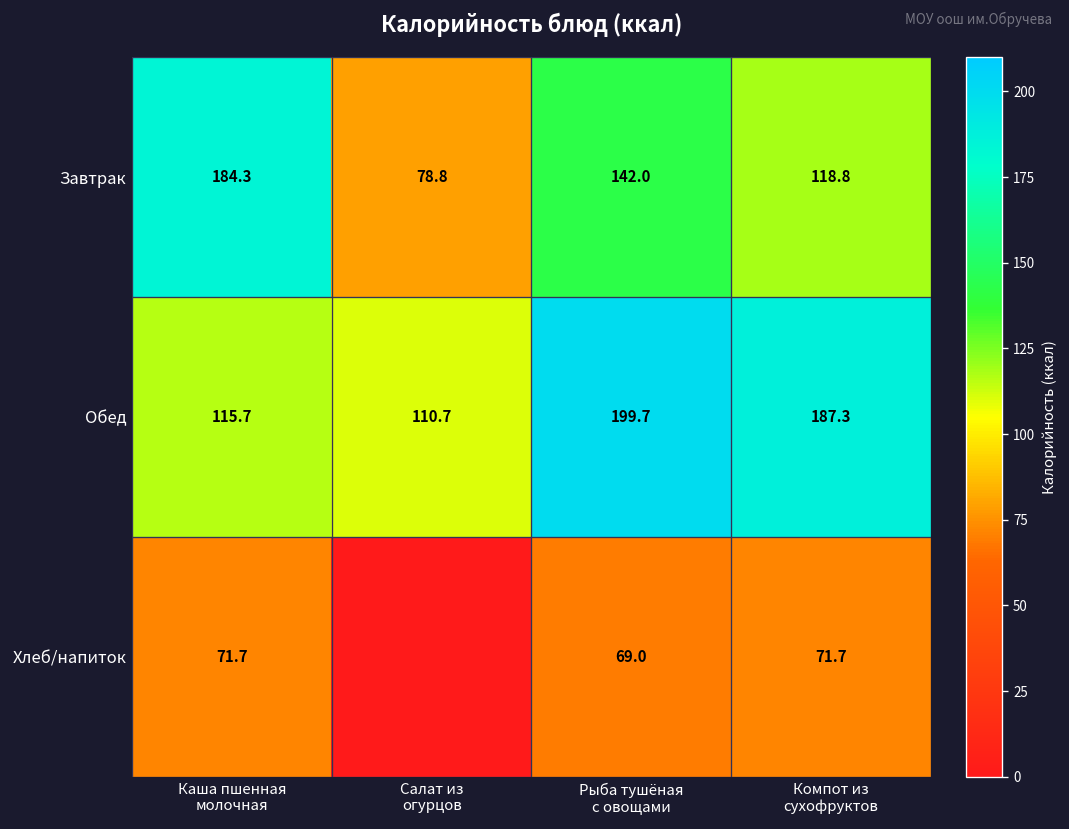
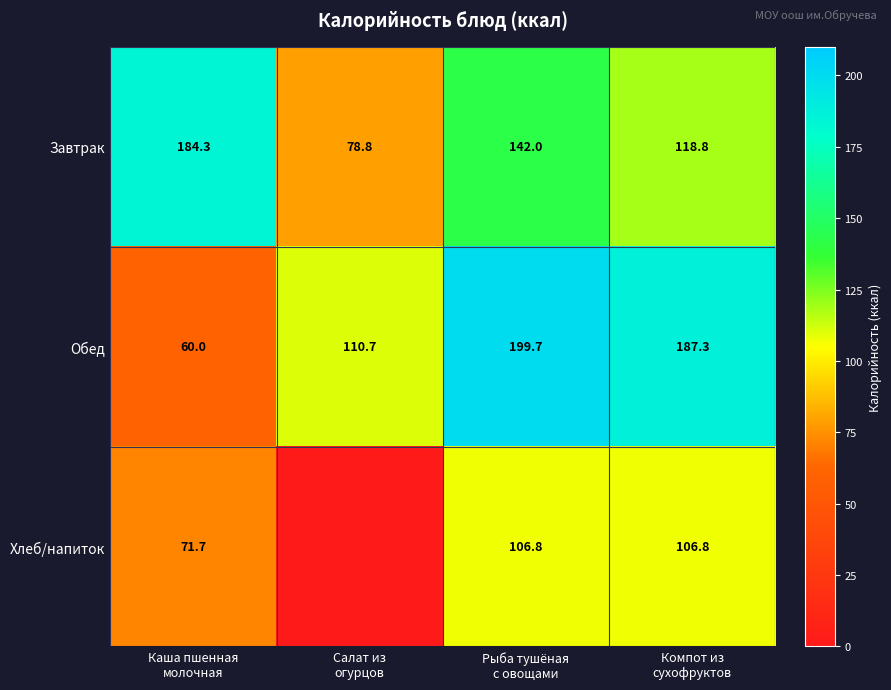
Обед, Каша пшенная молочная: 115.7 -> 60.0
Хлеб/напиток, Рыба тушёная с овощами: 69.0 -> 106.8
Хлеб/напиток, Компот из сухофруктов: 71.7 -> 106.8
